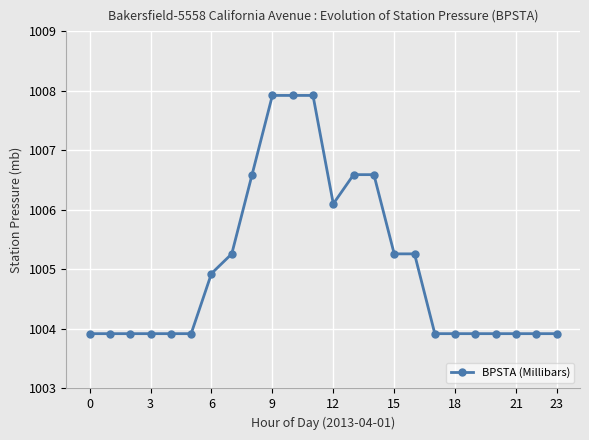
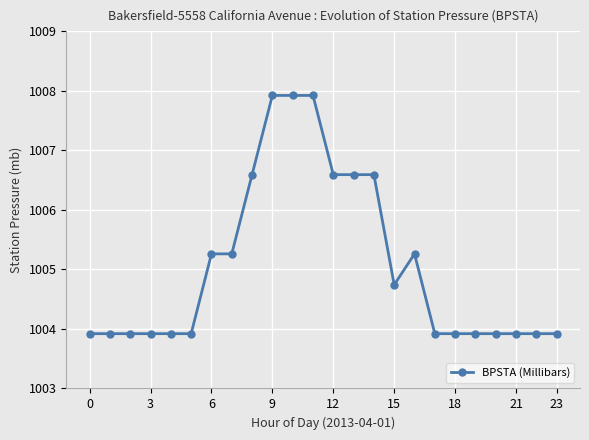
6: 1004.9 -> 1005.3
12: 1006.1 -> 1006.6
15: 1005.3 -> 1004.7
